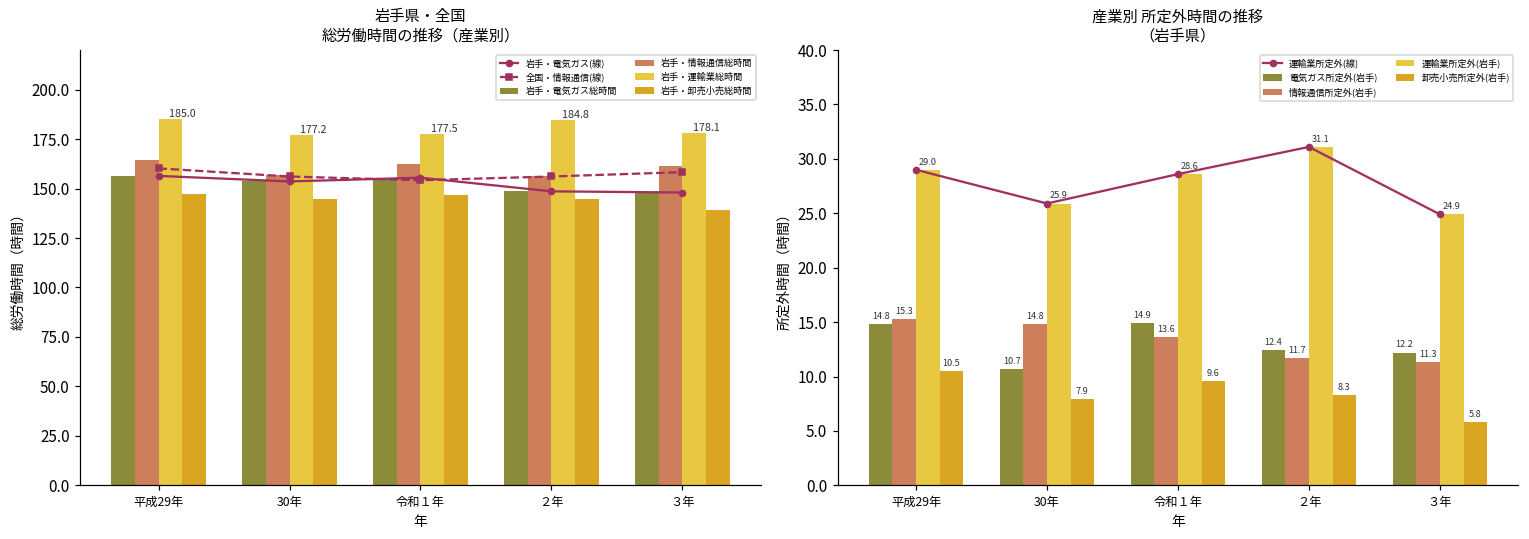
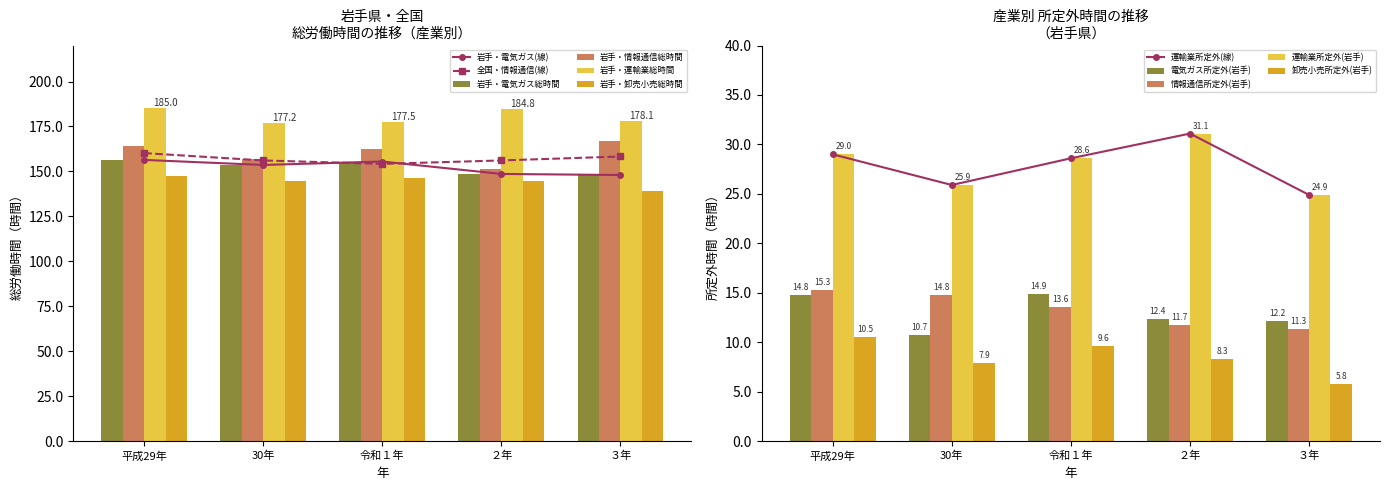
岩手県・全国 総労働時間の推移（産業別）, 岩手・情報通信総時間, ２年: 156 -> 151
岩手県・全国 総労働時間の推移（産業別）, 岩手・情報通信総時間, ３年: 162 -> 167
